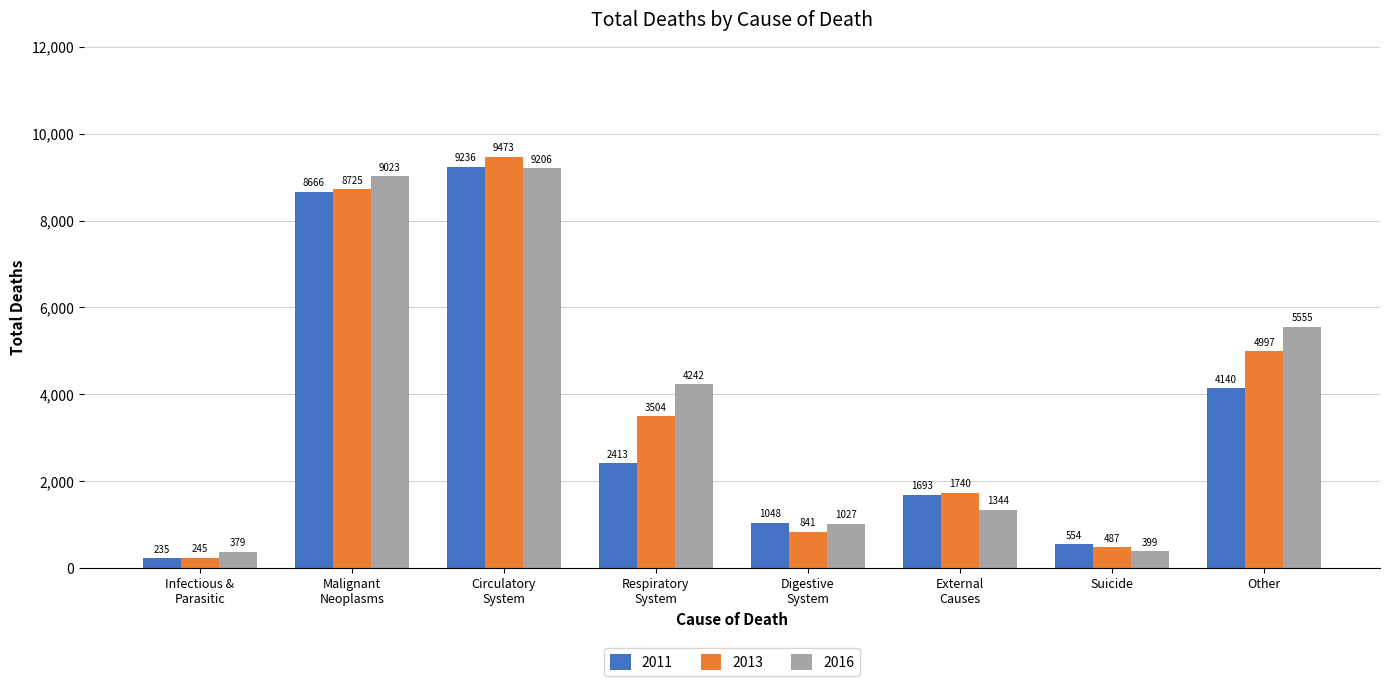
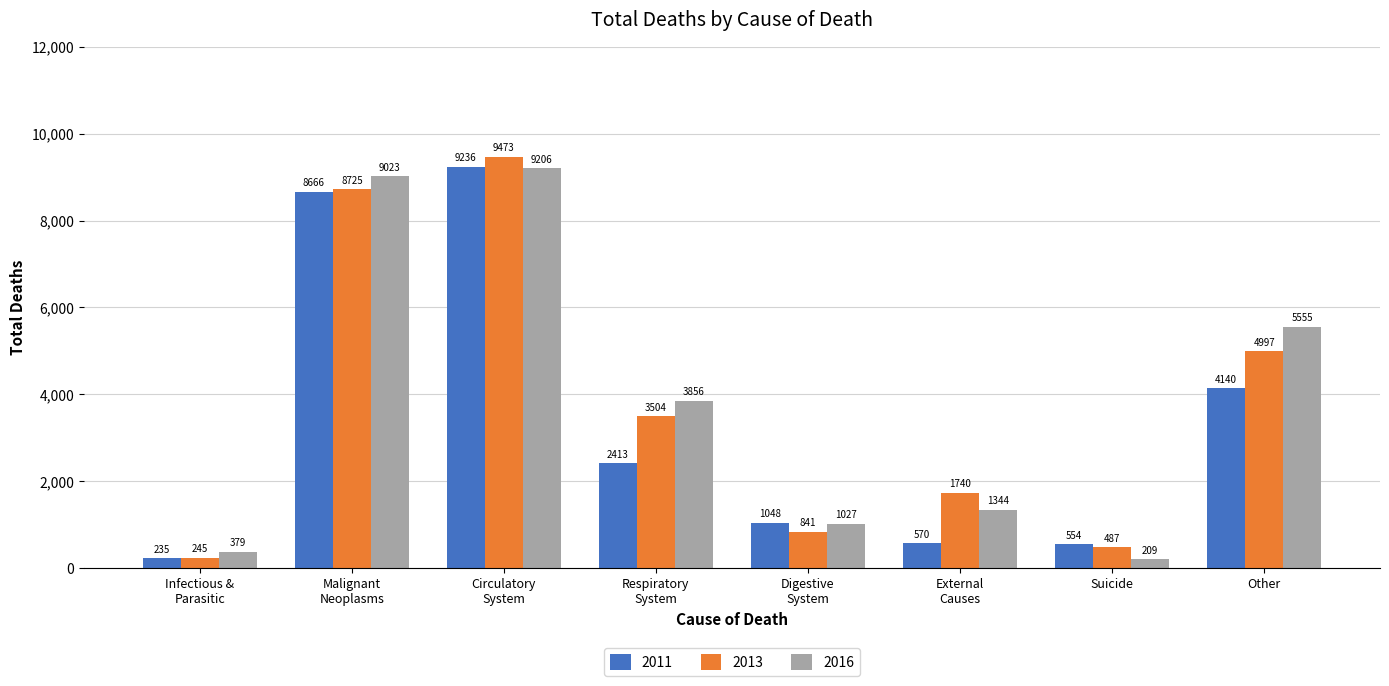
2016, Respiratory System: 4242 -> 3856
2011, External Causes: 1693 -> 570
2016, Suicide: 399 -> 209
